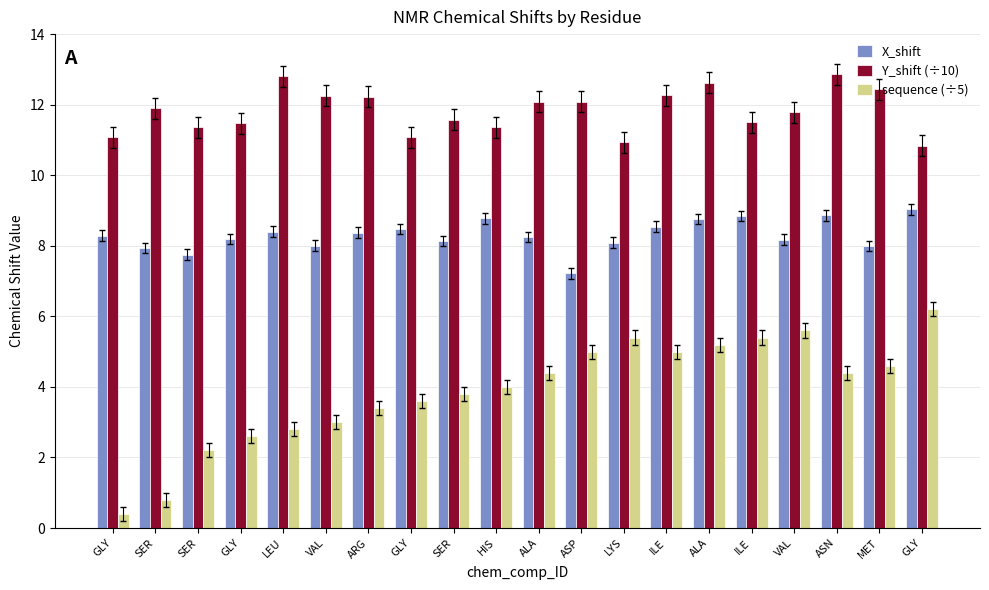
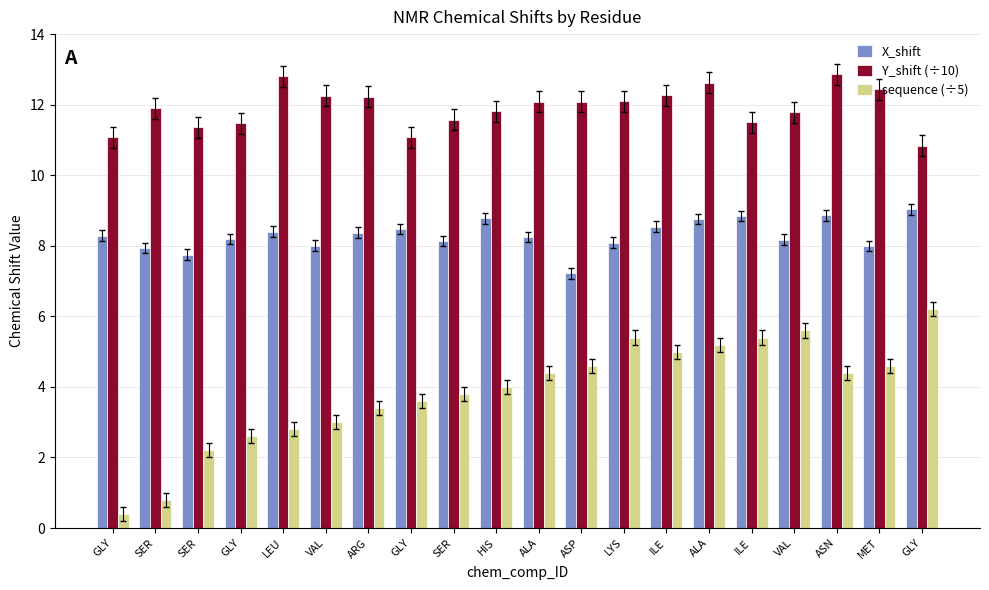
Y_shift (÷10), HIS: 11.4 -> 11.8
sequence (÷5), ASP: 5.0 -> 4.6
Y_shift (÷10), LYS: 10.9 -> 12.1
